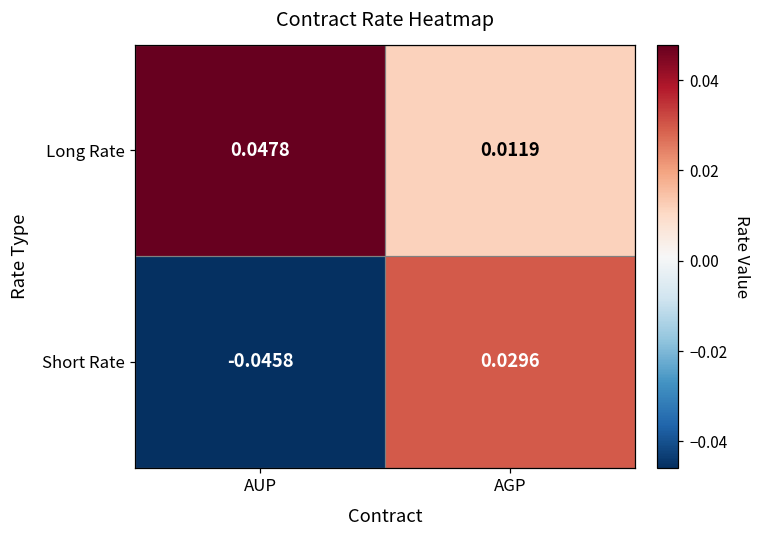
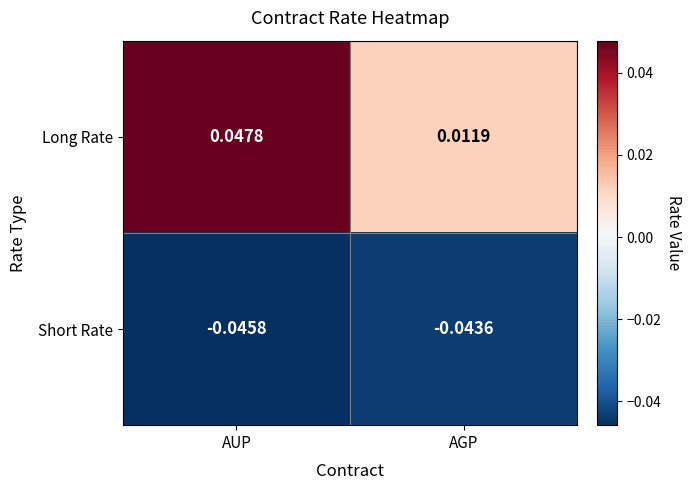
Short Rate, AGP: 0.0296 -> -0.0436
